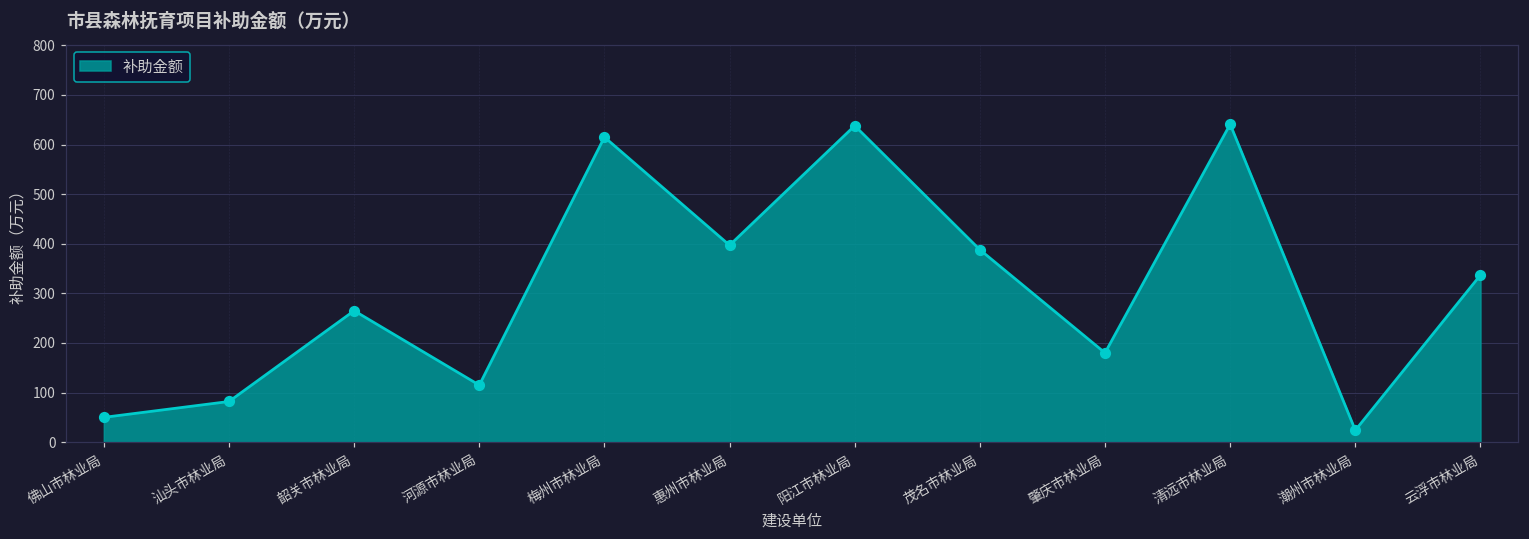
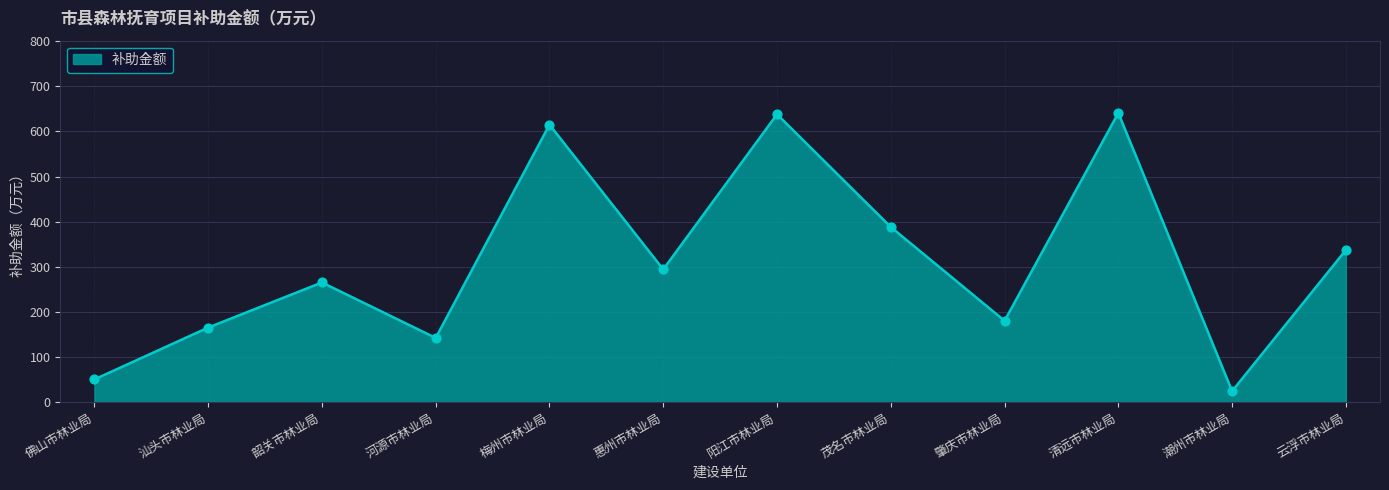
汕头市林业局: 80 -> 170
河源市林业局: 120 -> 140
惠州市林业局: 400 -> 290
